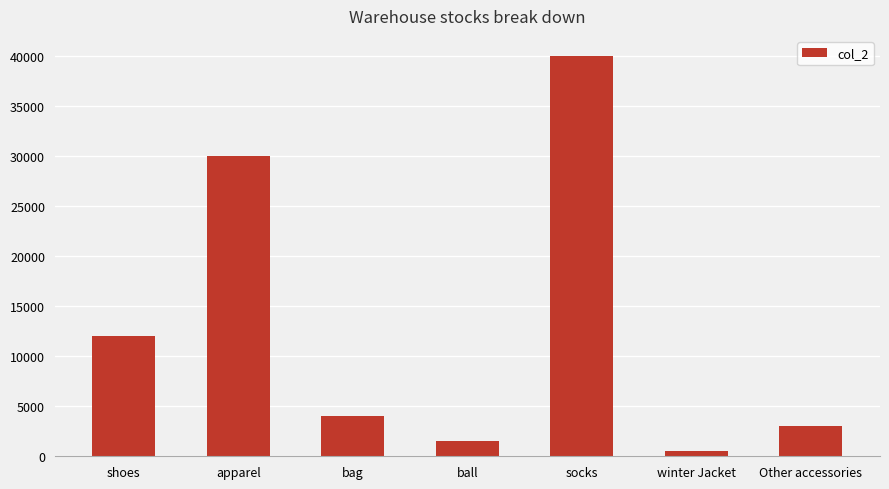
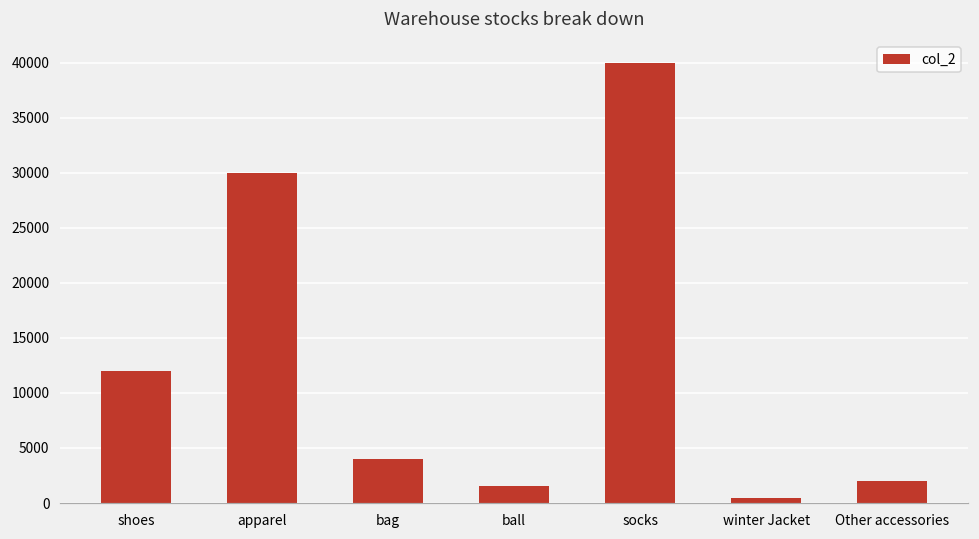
Other accessories: 3000 -> 2000
